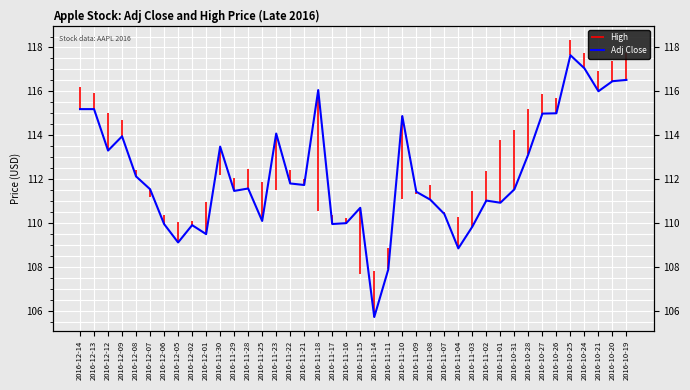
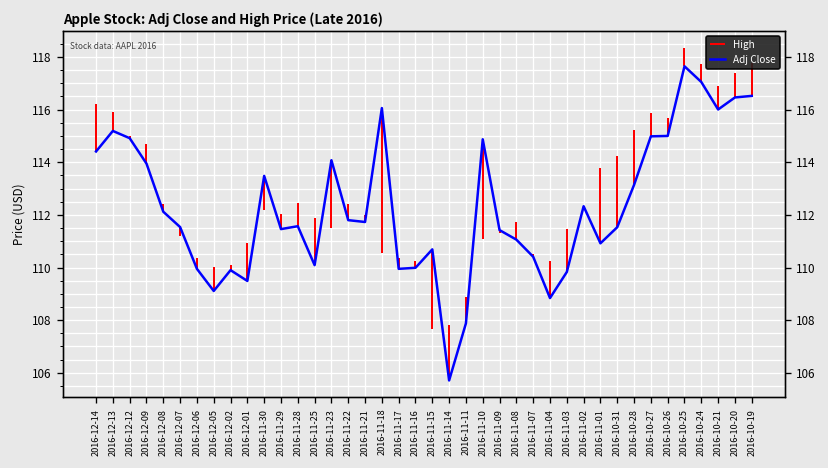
2016-12-14: 115.2 -> 114.4
2016-12-12: 113.3 -> 114.9
2016-11-02: 111.0 -> 112.3
